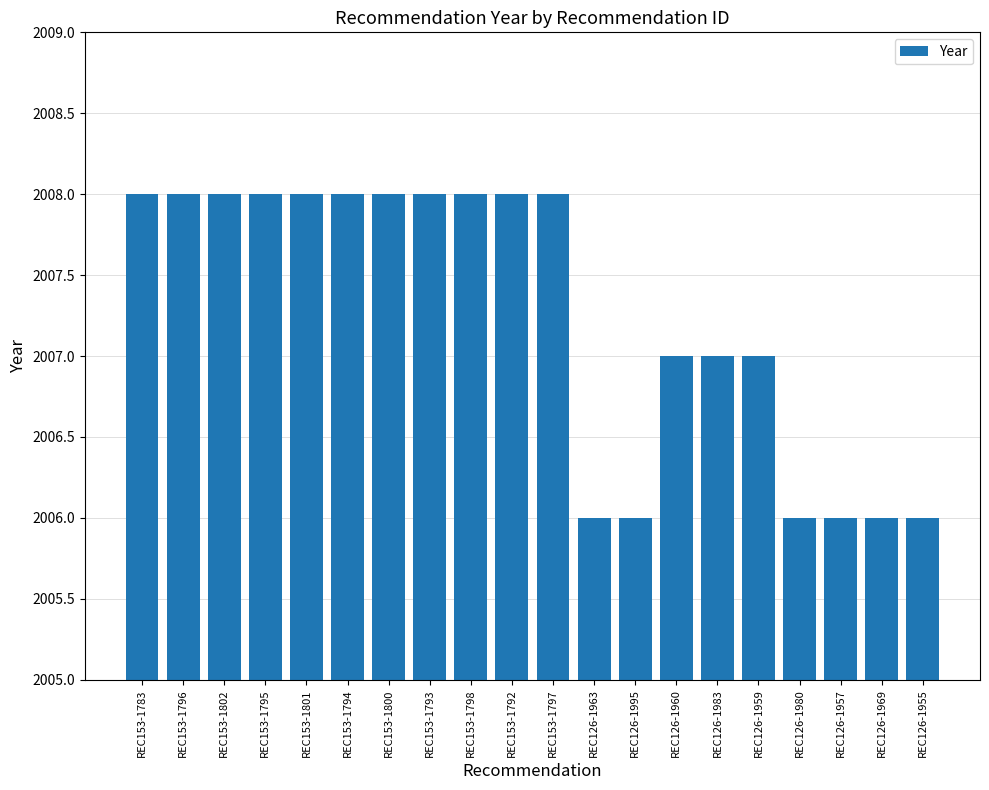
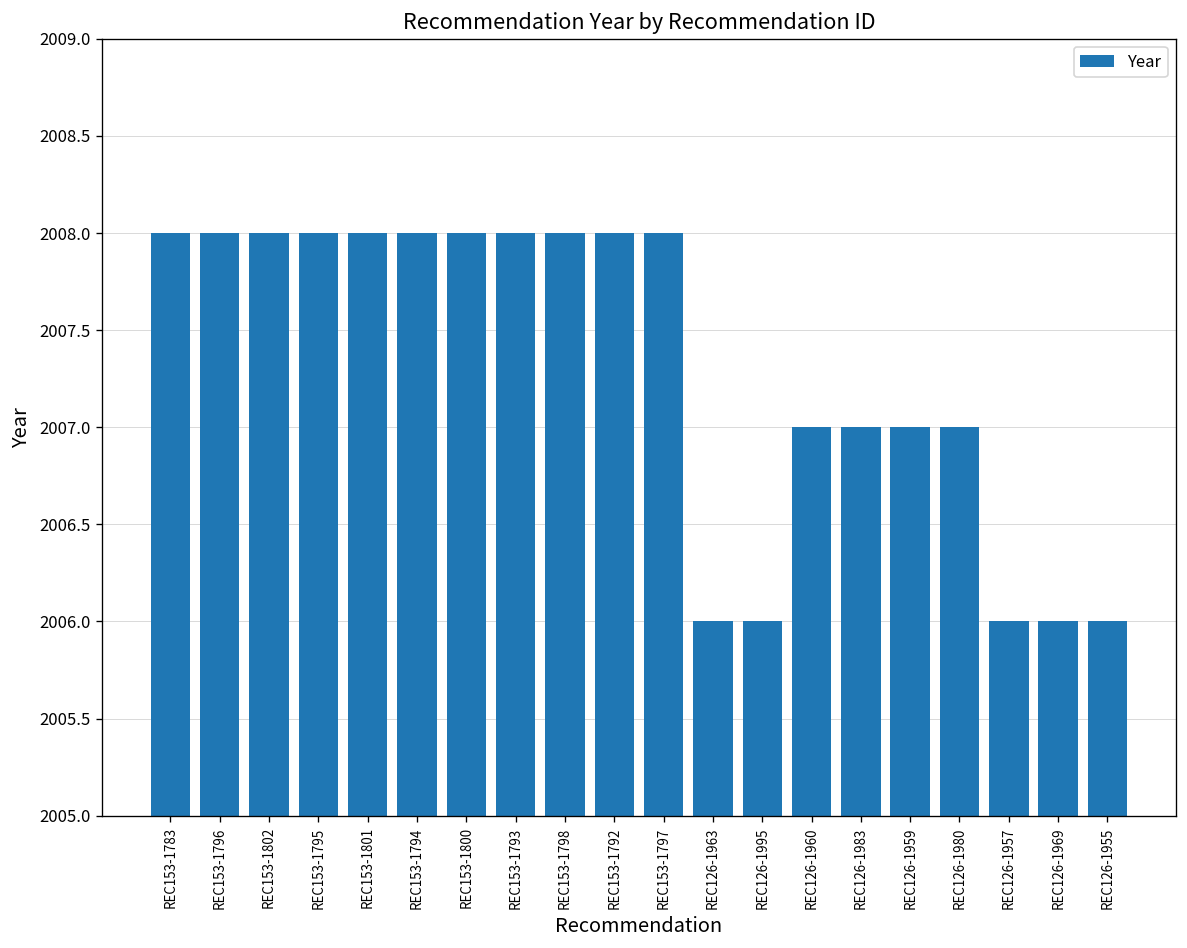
REC126-1980: 2006 -> 2007
